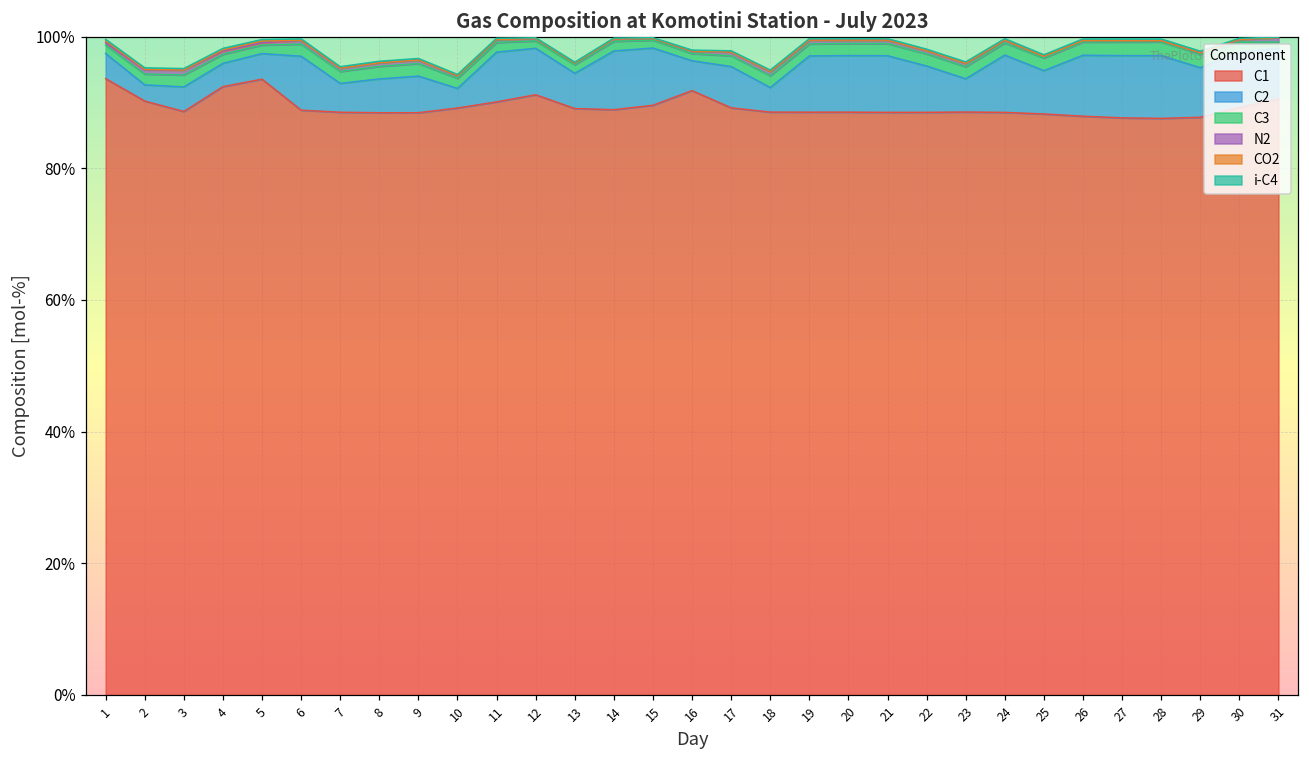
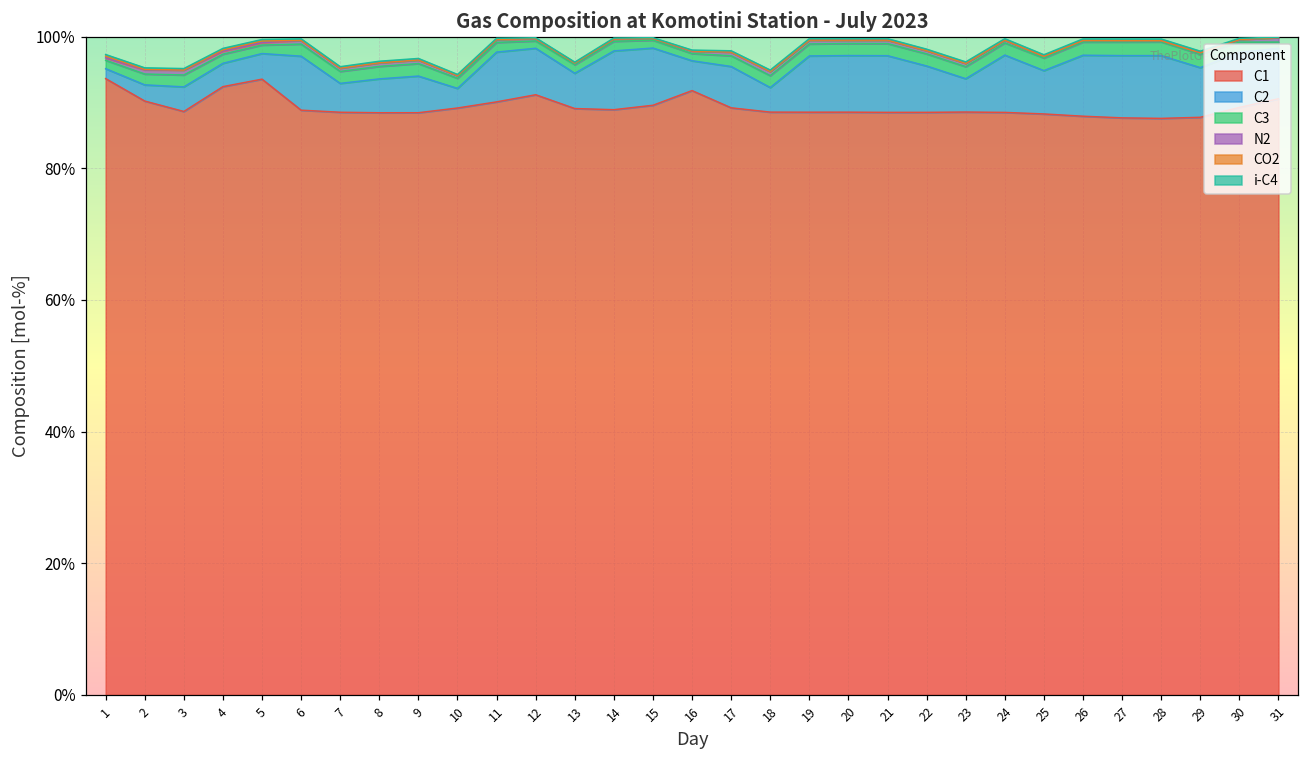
C2, 1: 4% -> 2%
